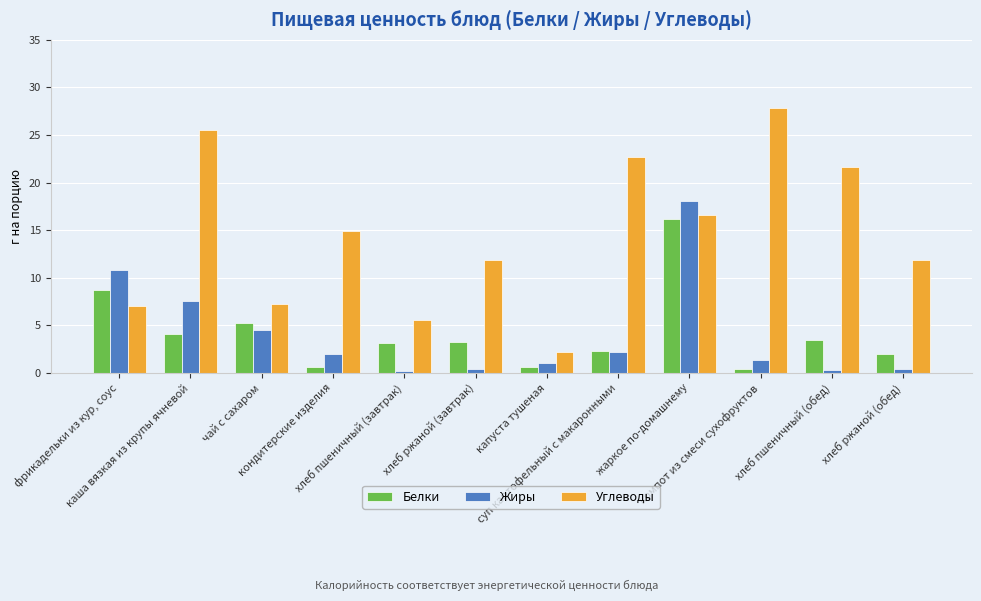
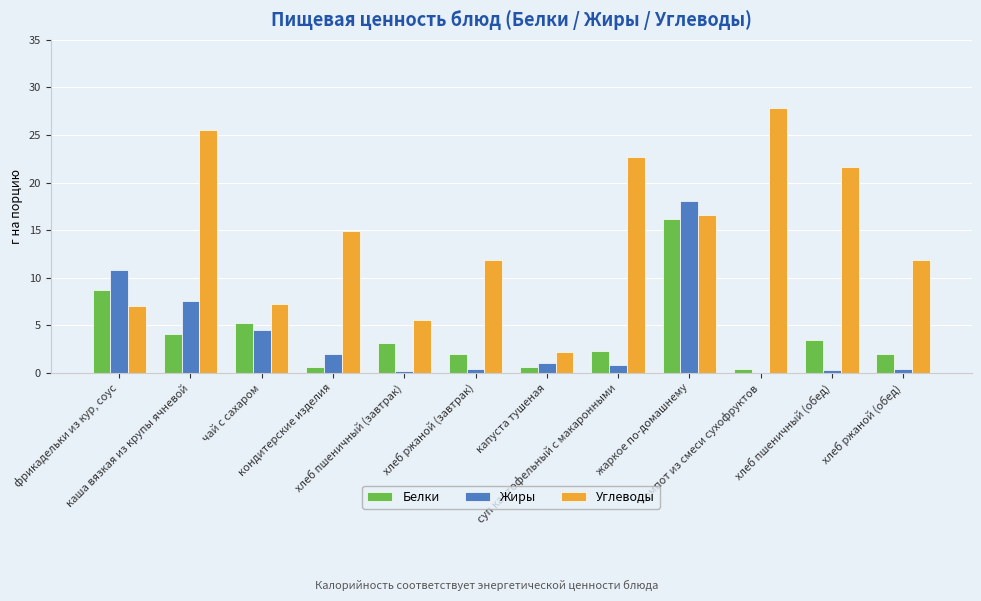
Белки, хлеб ржаной (завтрак): 3 -> 2
Жиры, суп картофельный с макаронными: 2 -> 1
Жиры, компот из смеси сухофруктов: 1 -> 0
